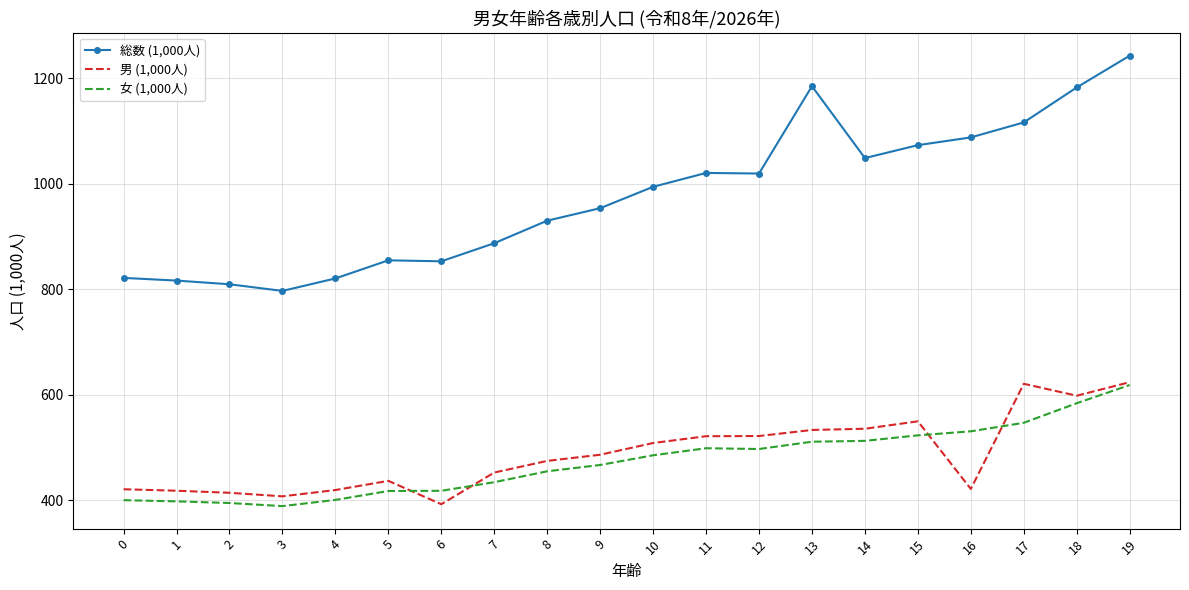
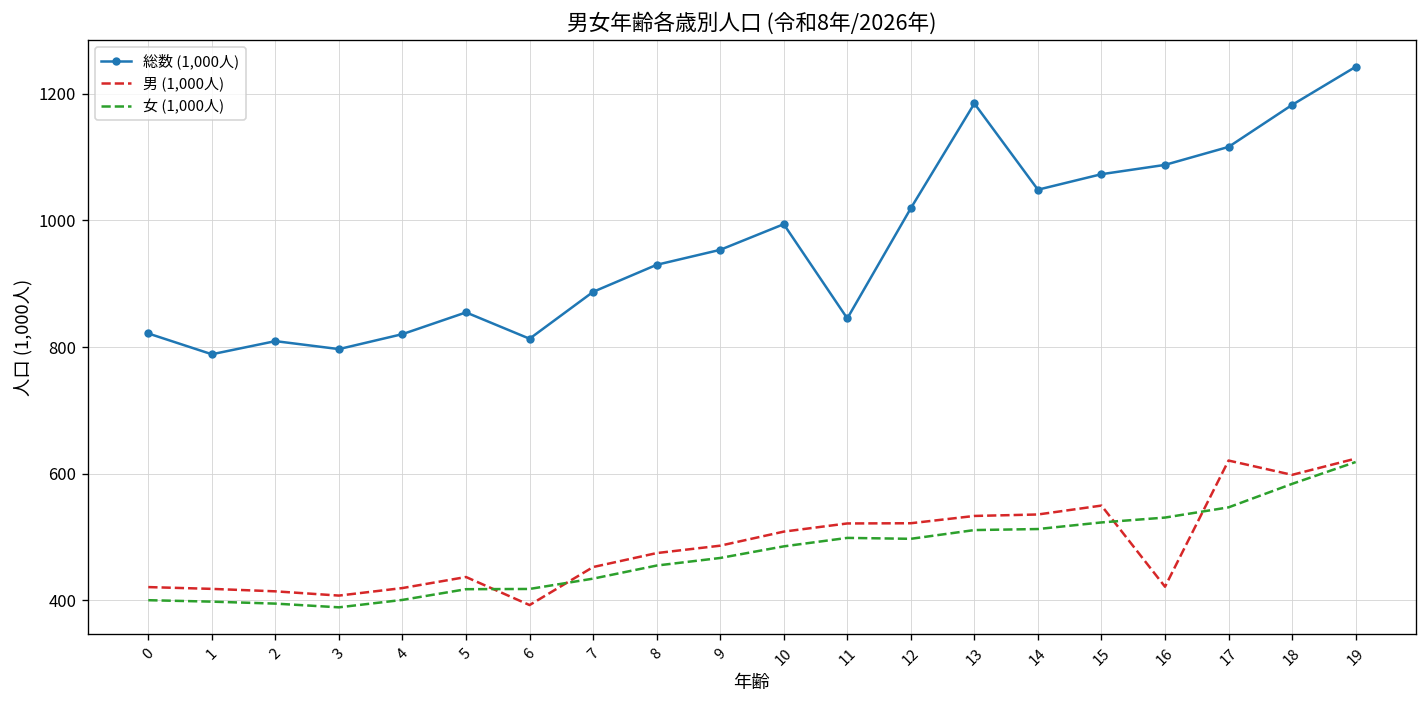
総数 (1,000人), 1: 820 -> 790
総数 (1,000人), 6: 850 -> 810
総数 (1,000人), 11: 1020 -> 850
